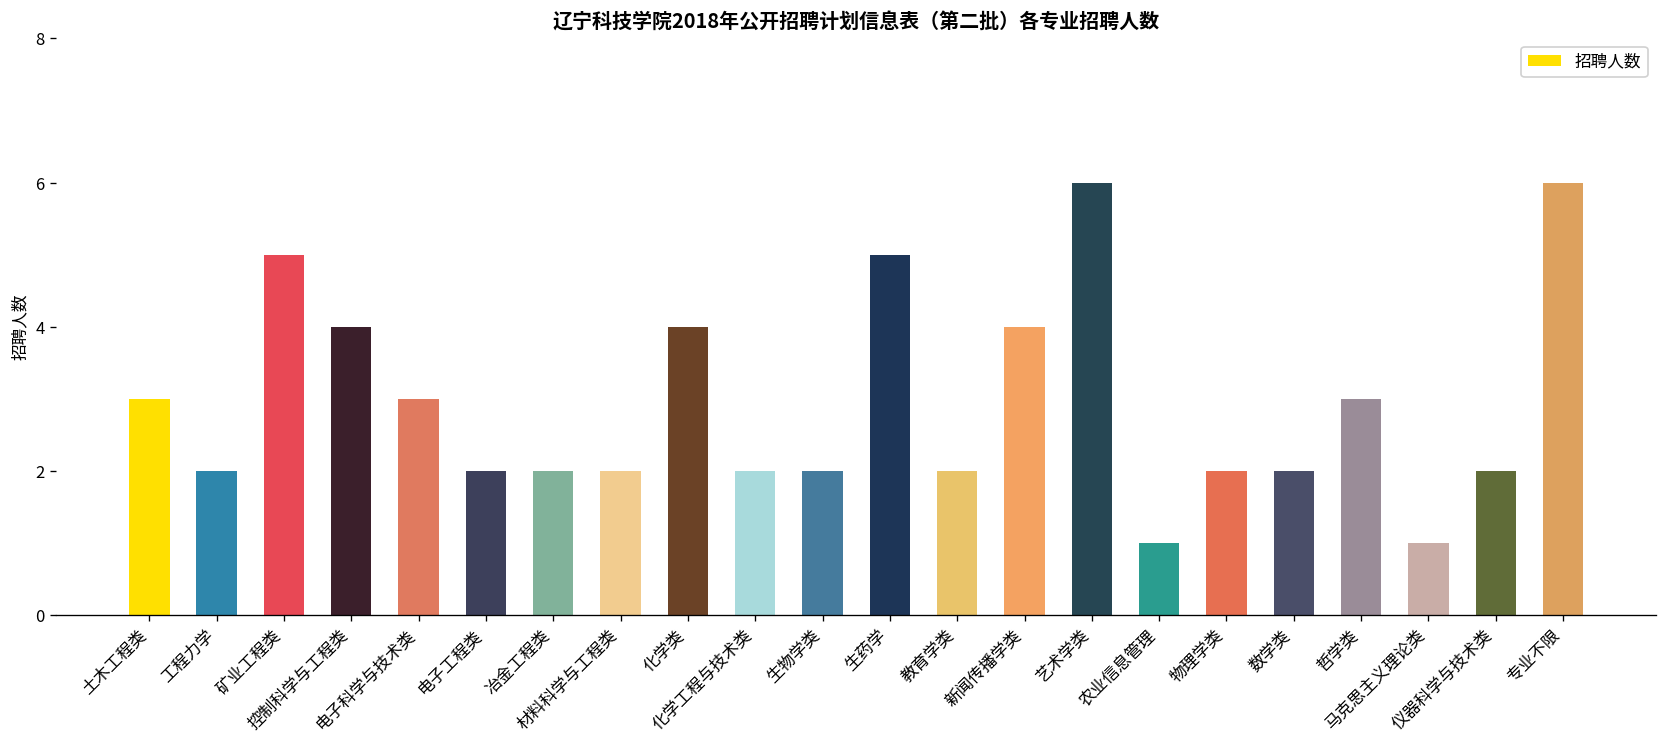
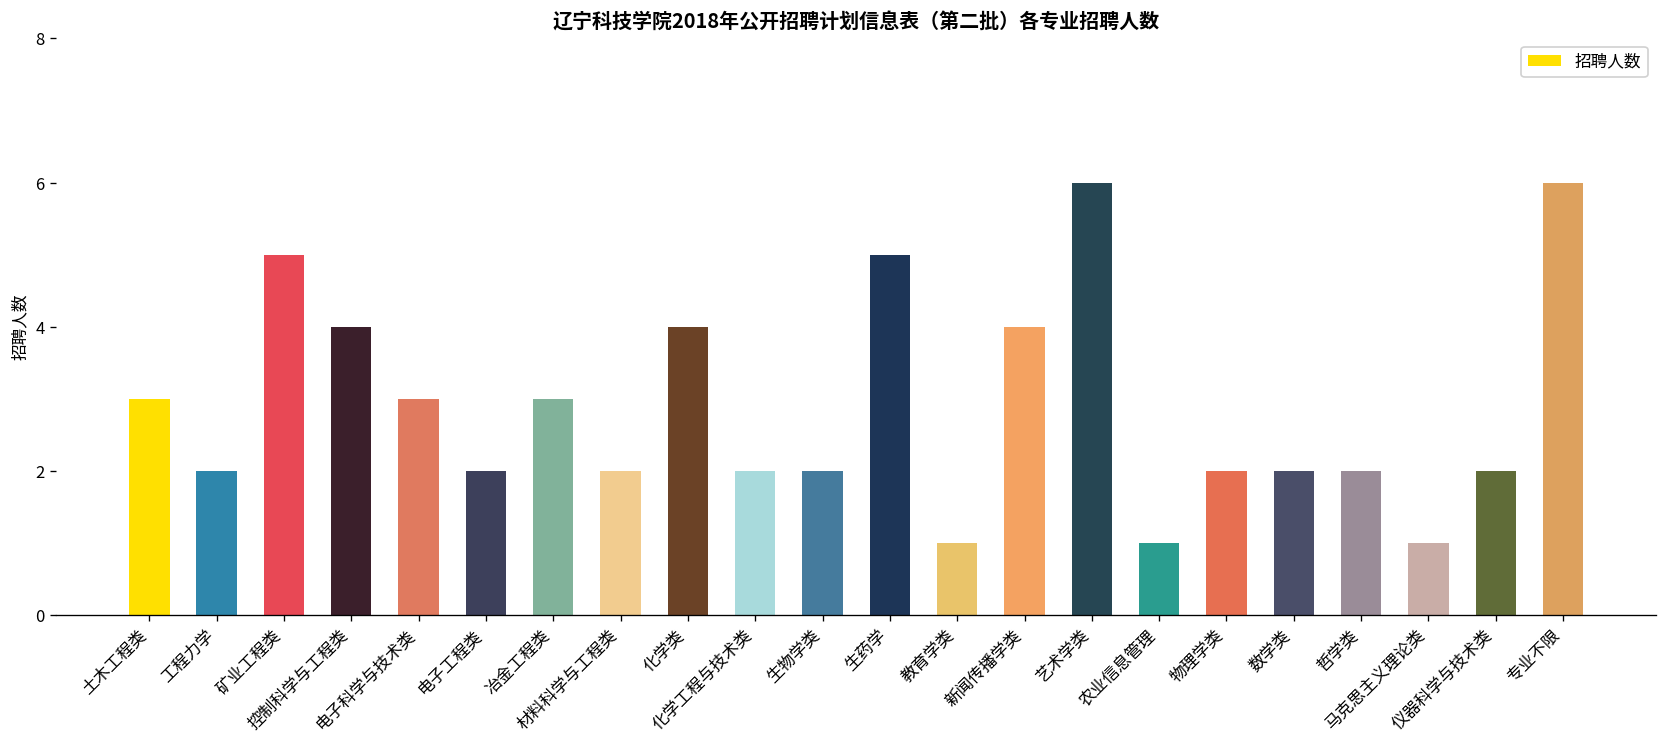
冶金工程类: 2 -> 3
教育学类: 2 -> 1
哲学类: 3 -> 2
